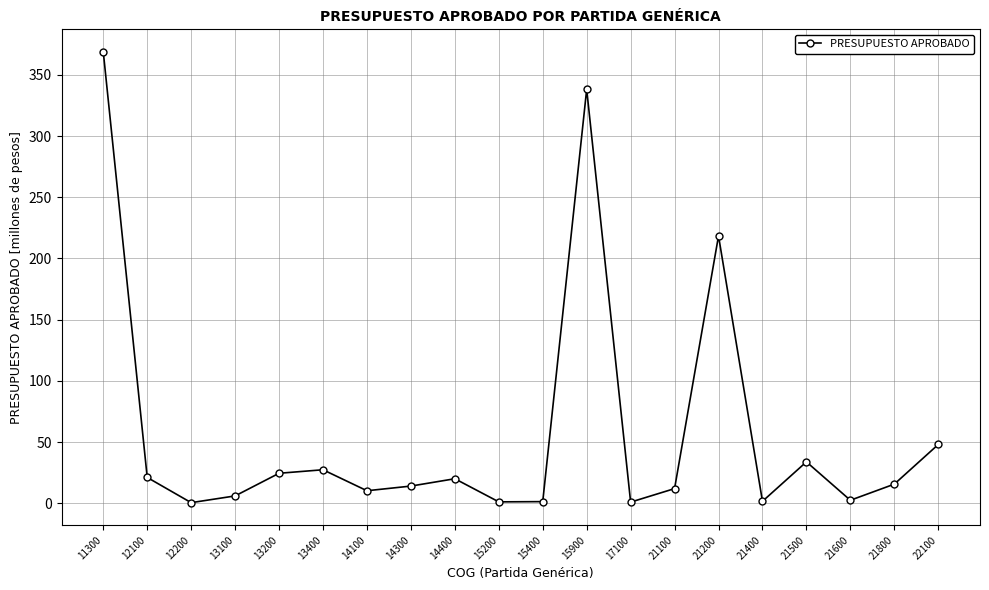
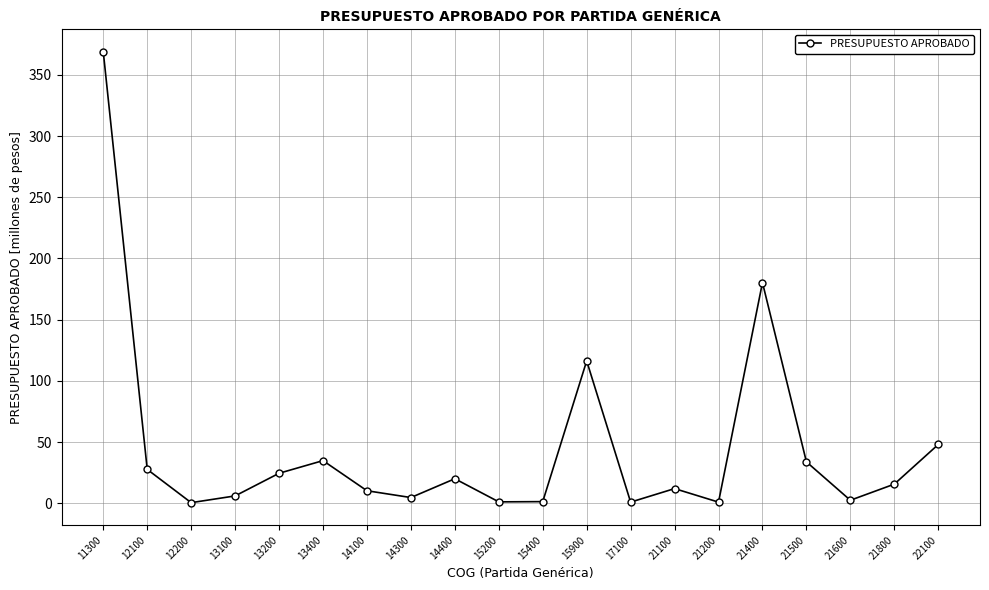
12100: 21 -> 28
13400: 27 -> 35
14300: 14 -> 5
15900: 338 -> 116
21200: 218 -> 1
21400: 2 -> 180
